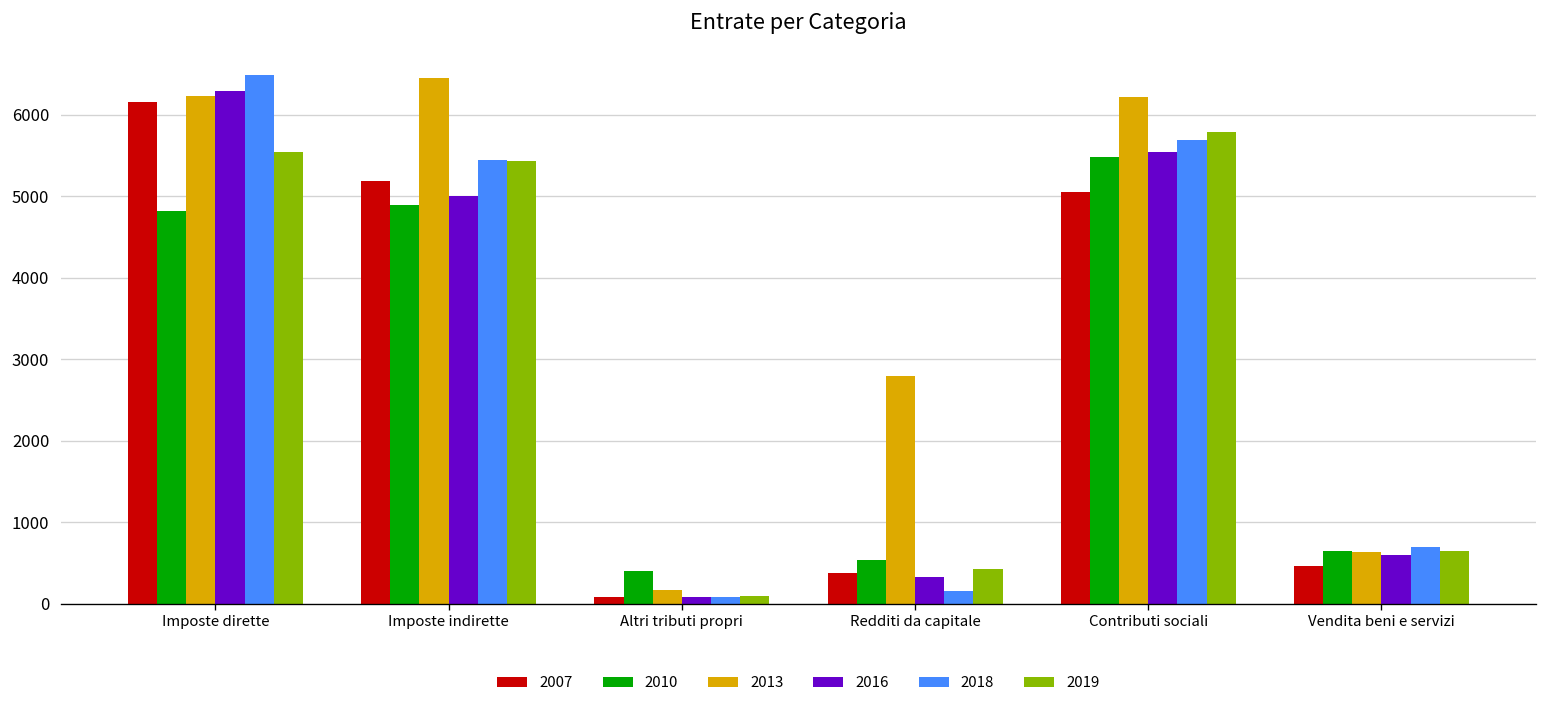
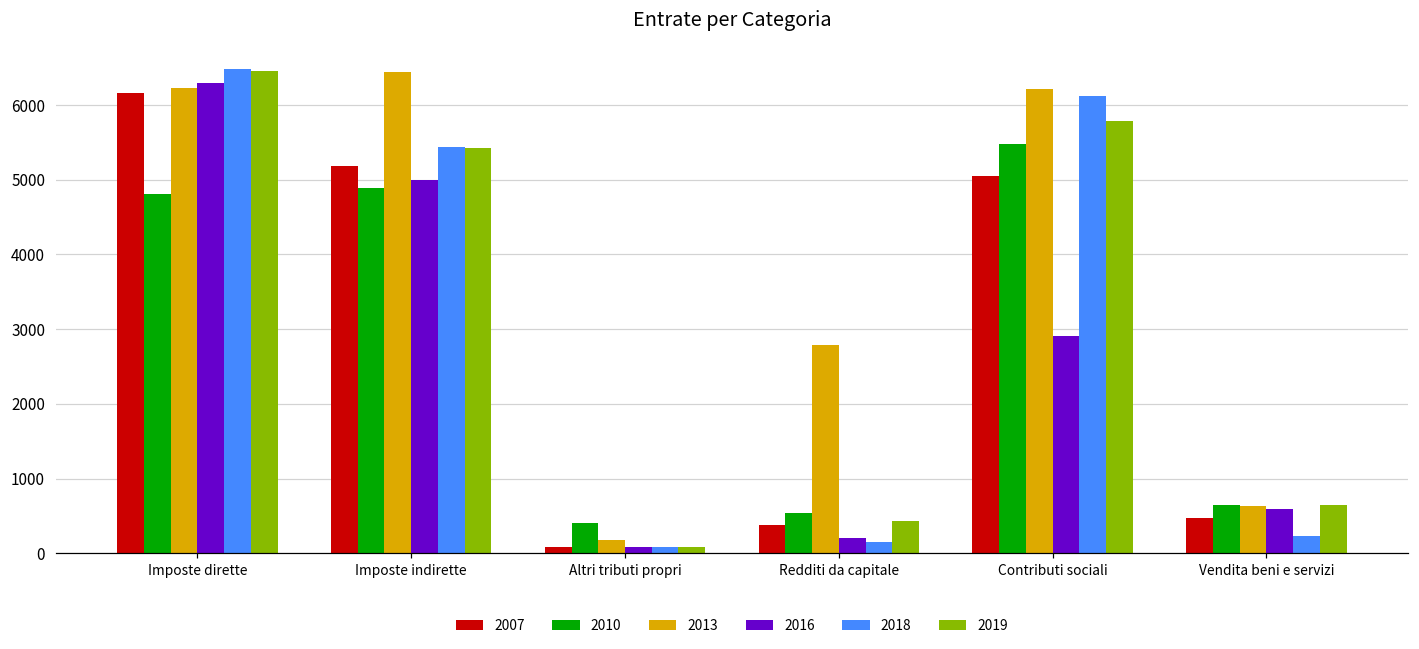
2019, Imposte dirette: 5500 -> 6500
2016, Redditi da capitale: 300 -> 200
2016, Contributi sociali: 5500 -> 2900
2018, Contributi sociali: 5700 -> 6100
2018, Vendita beni e servizi: 700 -> 200
